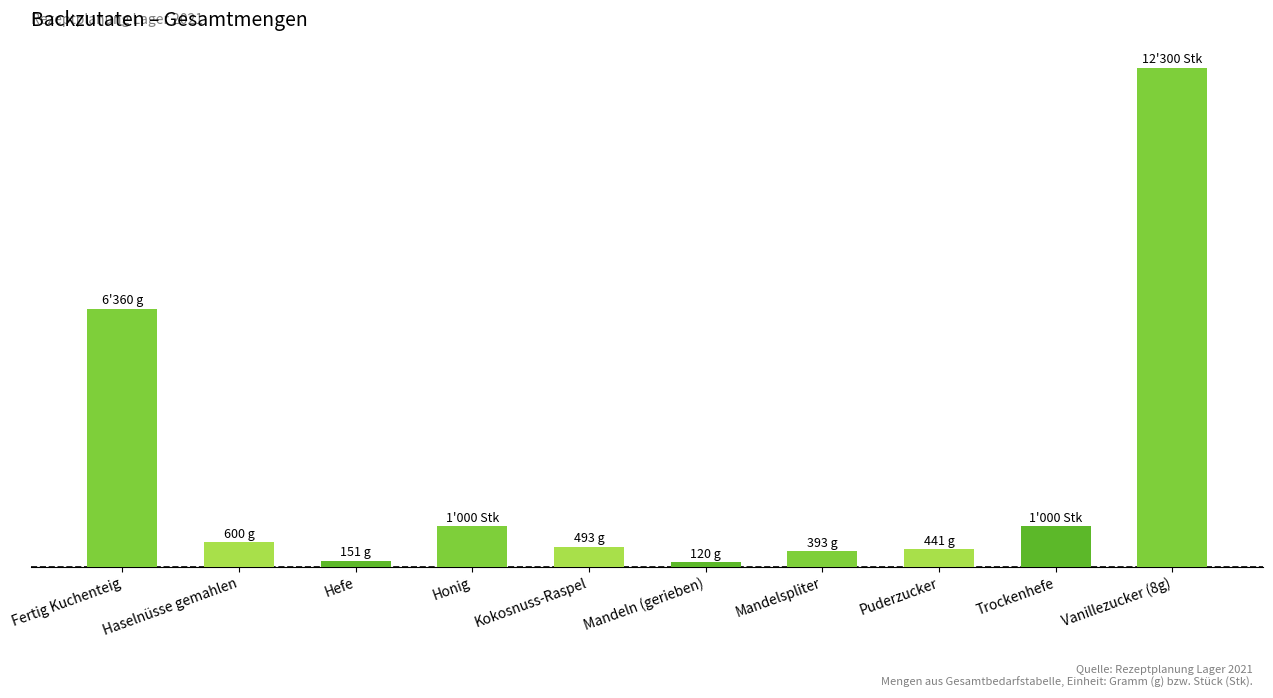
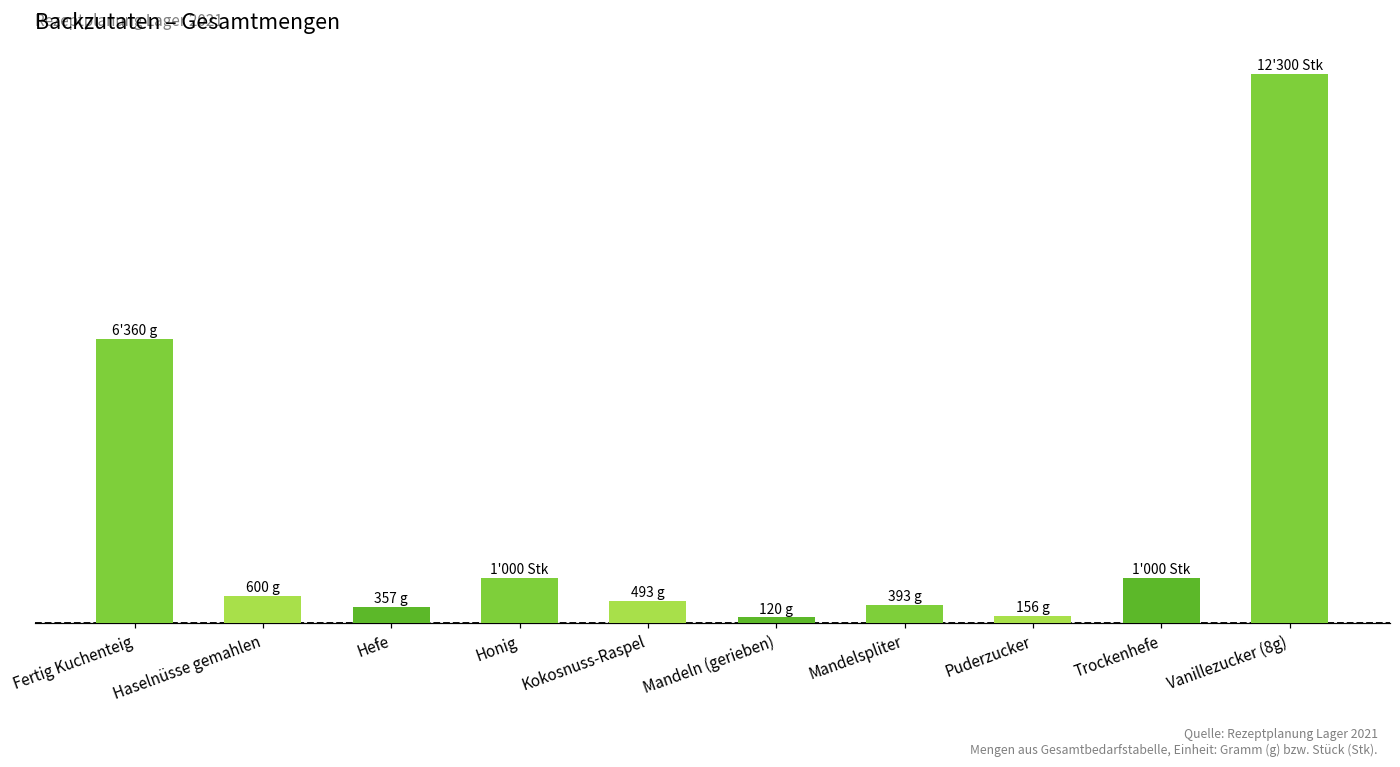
Hefe: 151 -> 357
Puderzucker: 441 -> 156
